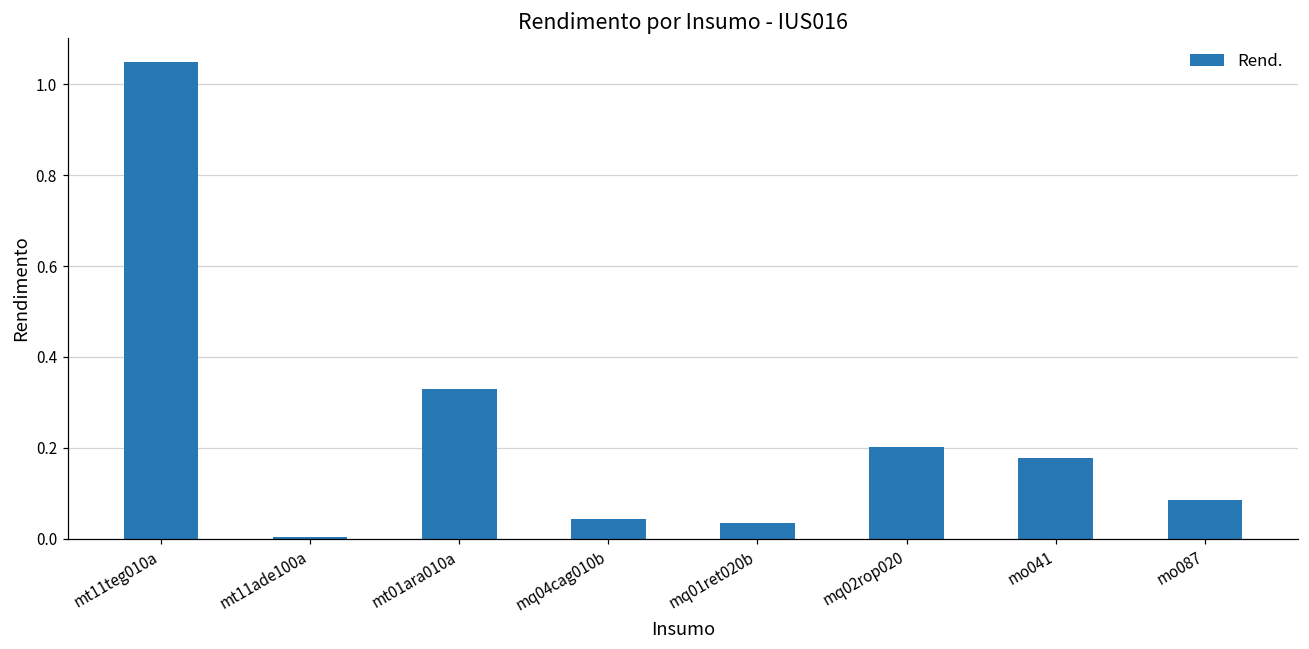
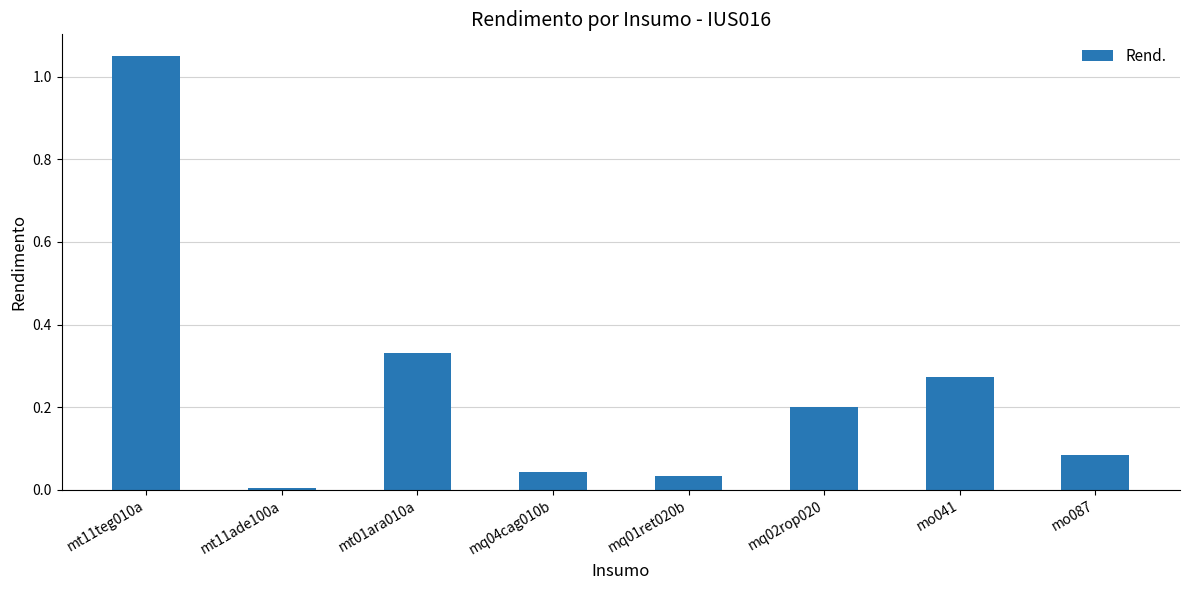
mo041: 0.18 -> 0.27
